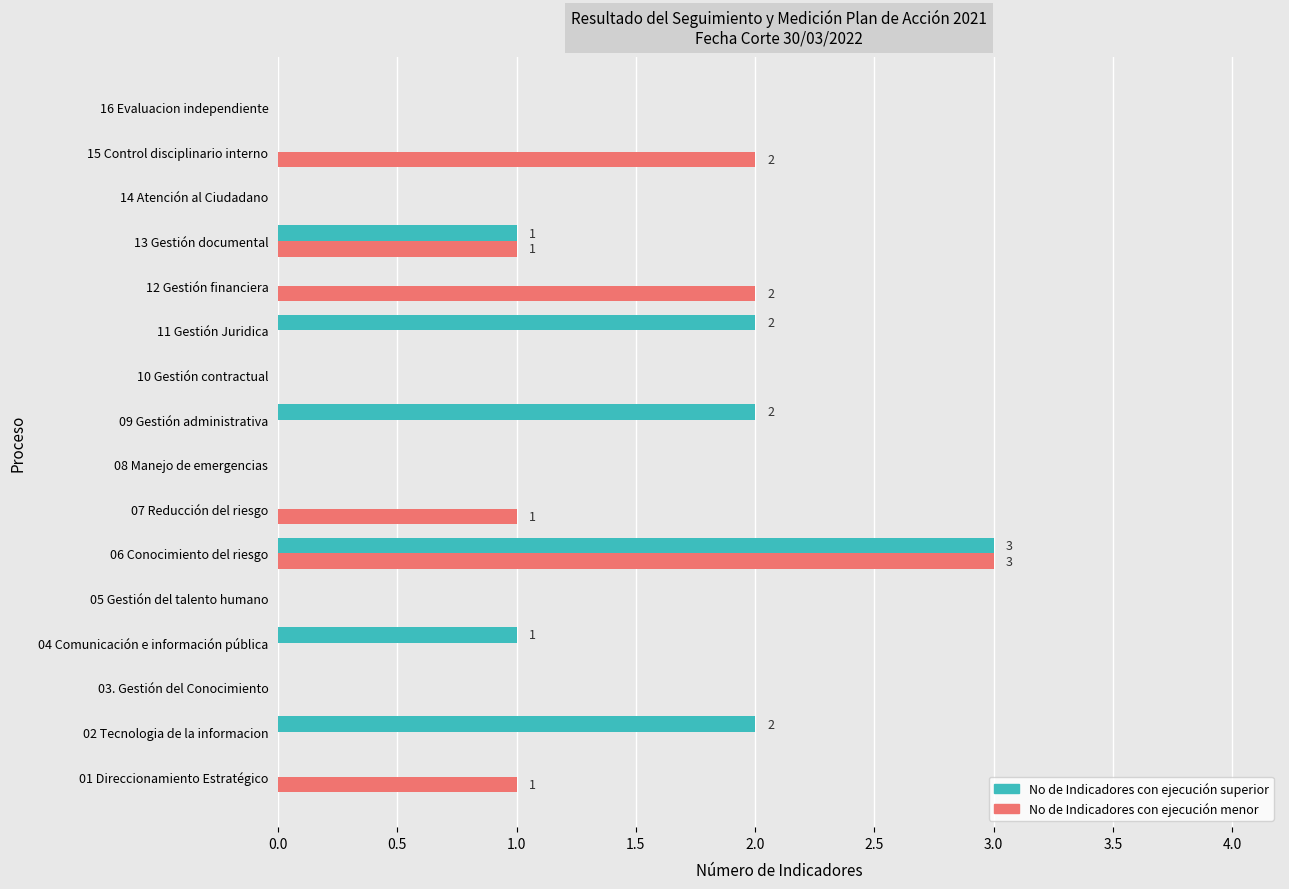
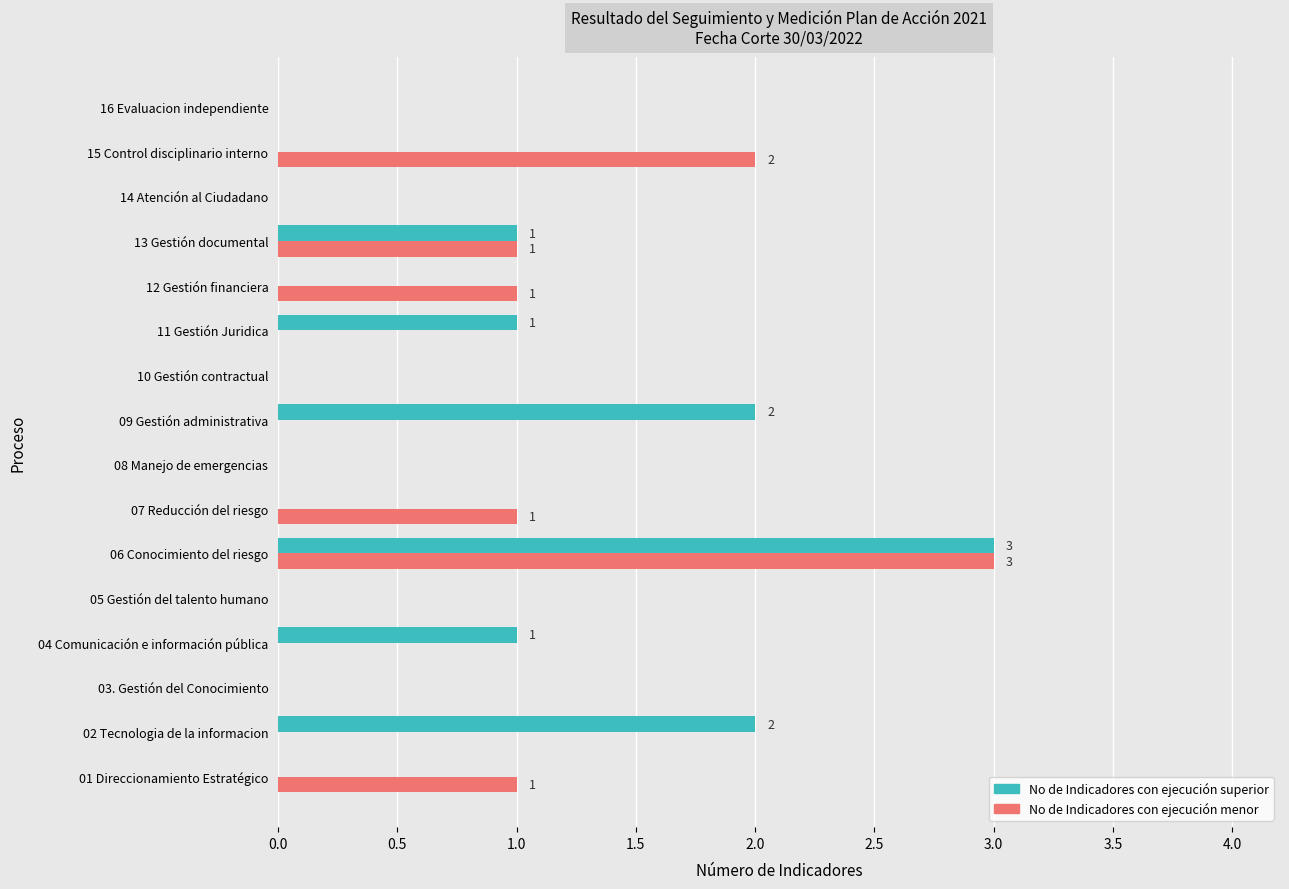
No de Indicadores con ejecución menor, 12 Gestión financiera: 2 -> 1
No de Indicadores con ejecución superior, 11 Gestión Juridica: 2 -> 1
